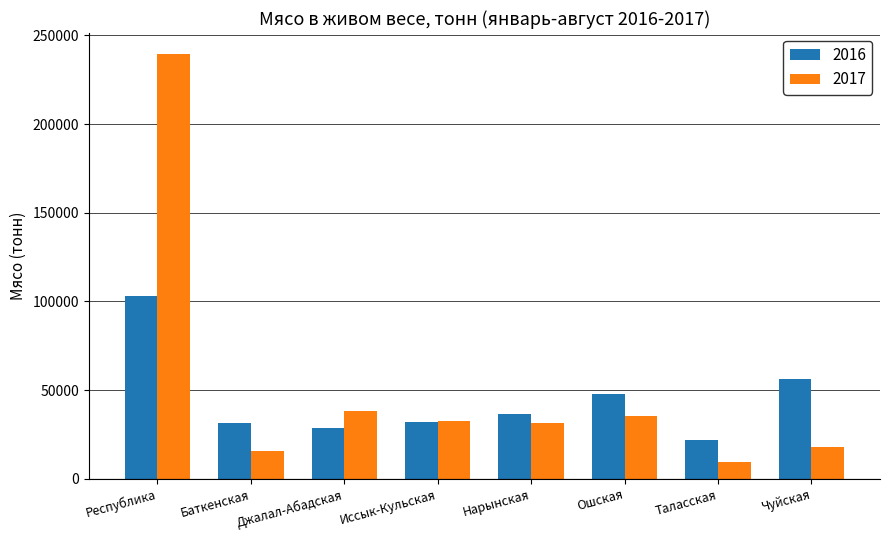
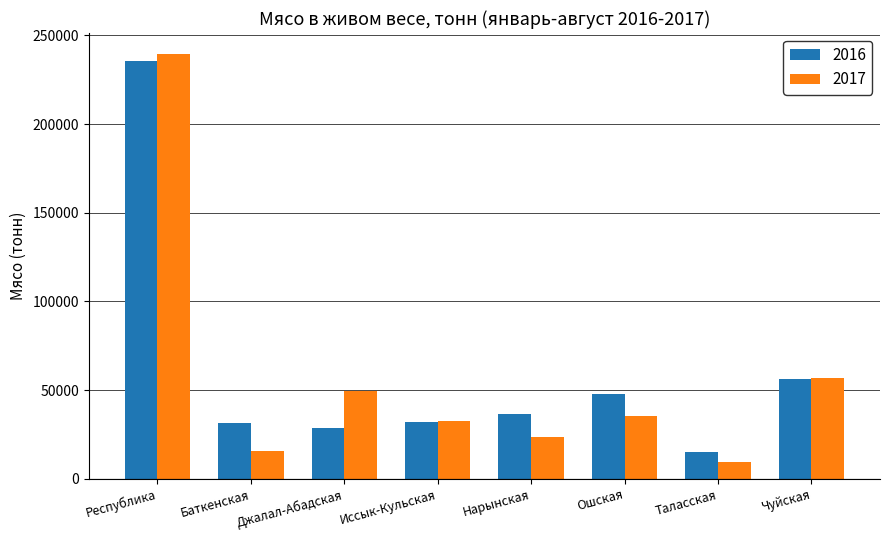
2016, Республика: 103000 -> 235000
2017, Джалал-Абадская: 38000 -> 50000
2017, Нарынская: 32000 -> 24000
2016, Таласская: 22000 -> 15000
2017, Чуйская: 18000 -> 57000
